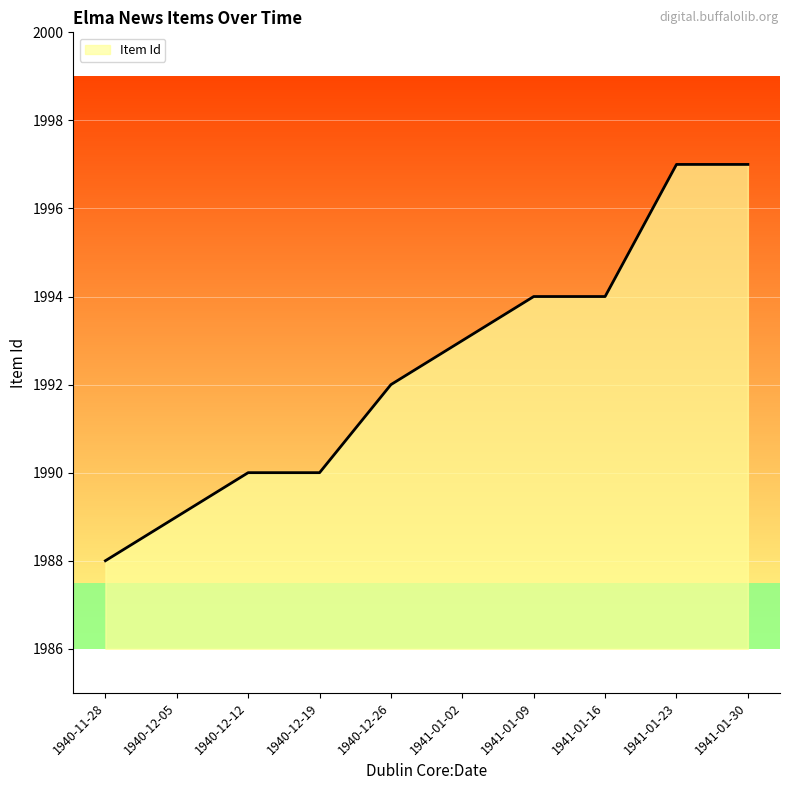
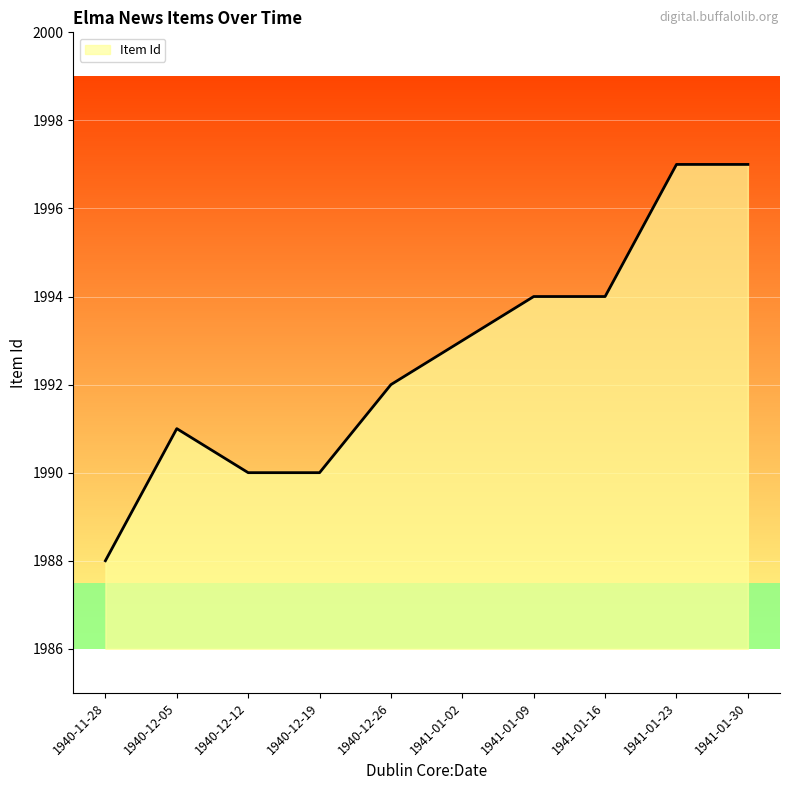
1940-12-05: 1989 -> 1991
